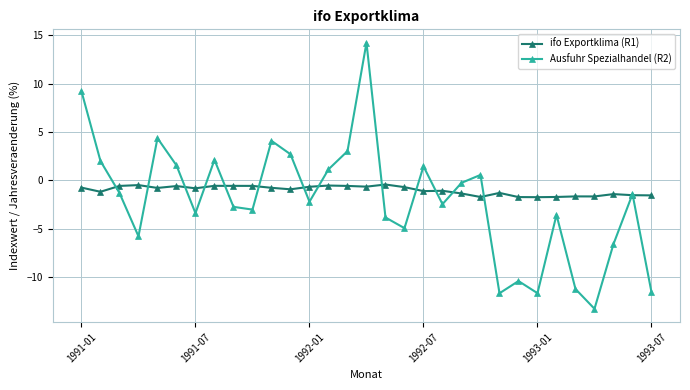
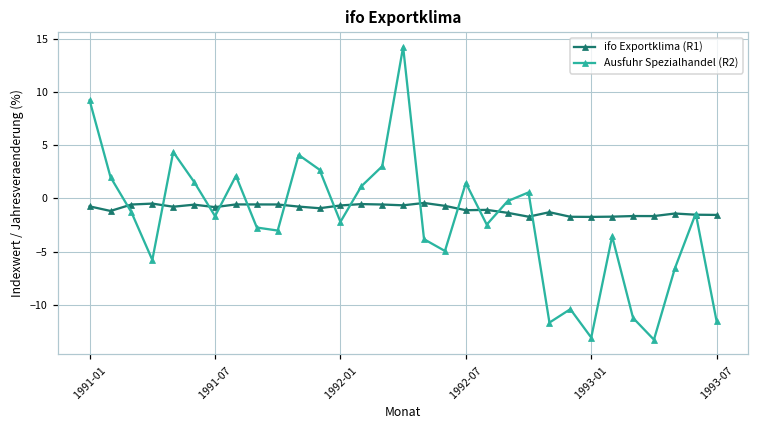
Ausfuhr Spezialhandel (R2), 1991-07: -3 -> -2
Ausfuhr Spezialhandel (R2), 1993-01: -12 -> -13
